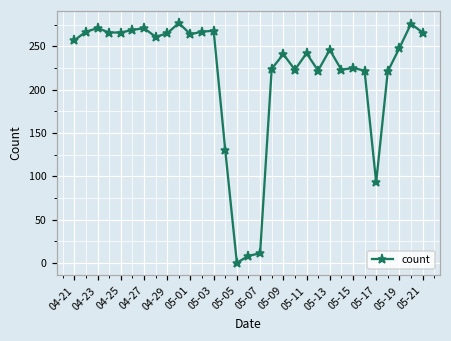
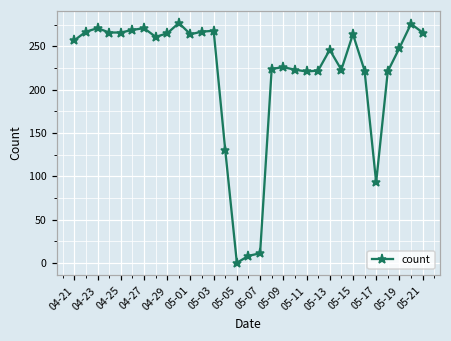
05-09: 240 -> 230
05-11: 240 -> 220
05-15: 230 -> 260
